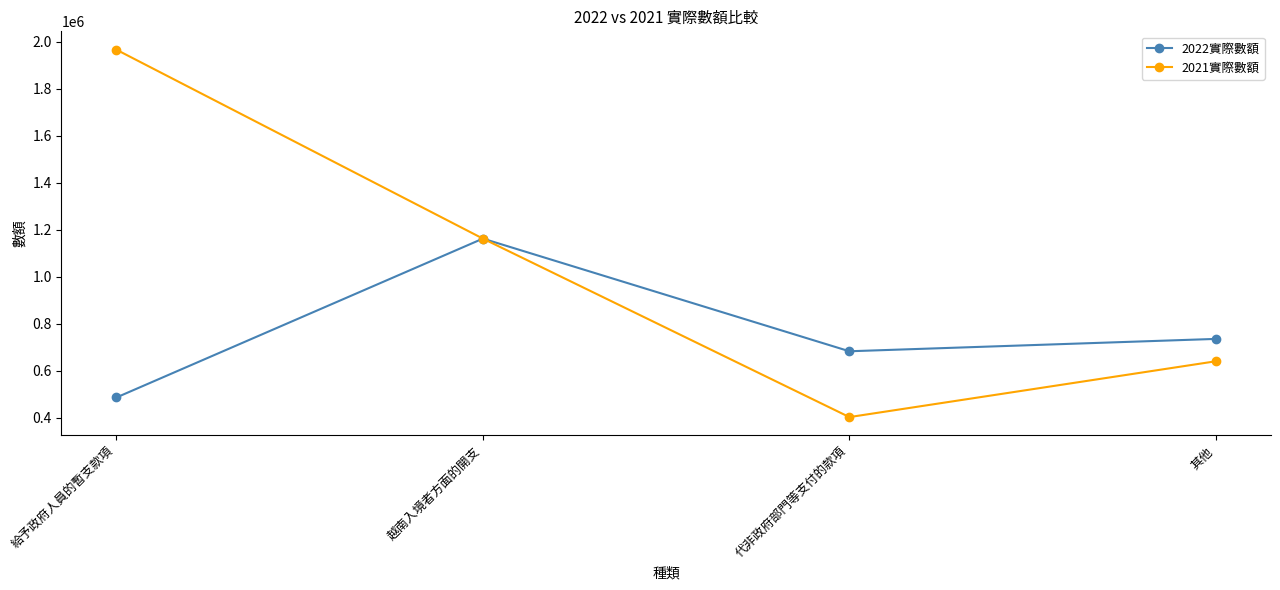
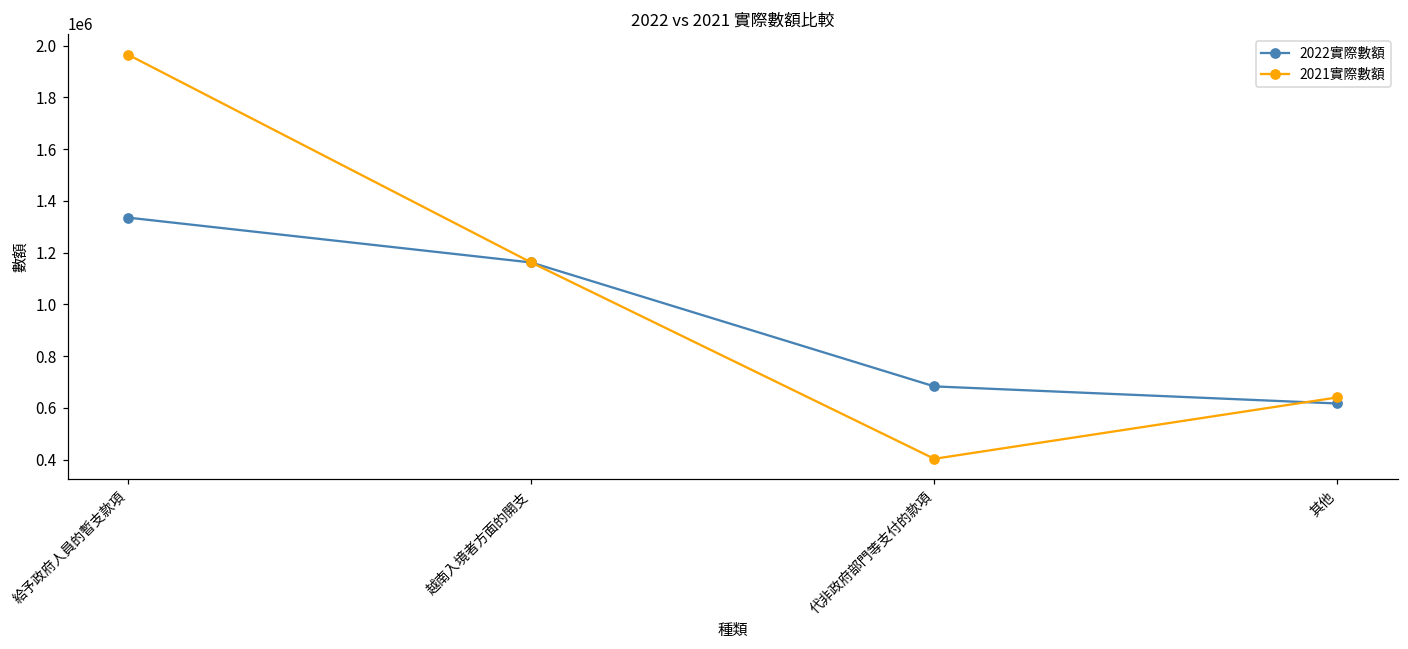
2022實際數額, 給予政府人員的暫支款項: 490000 -> 1340000
2022實際數額, 其他: 740000 -> 620000
